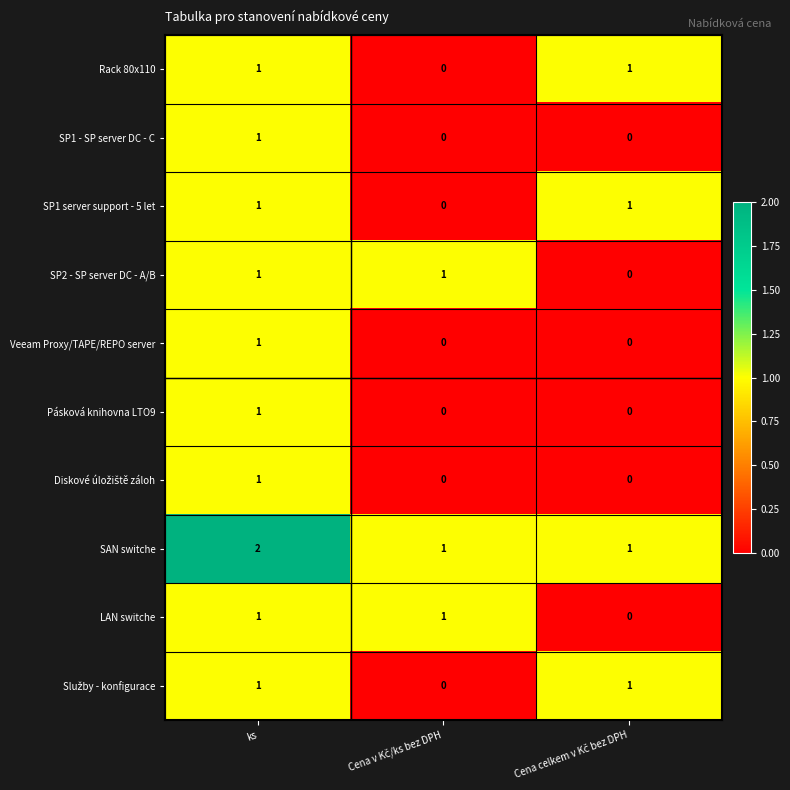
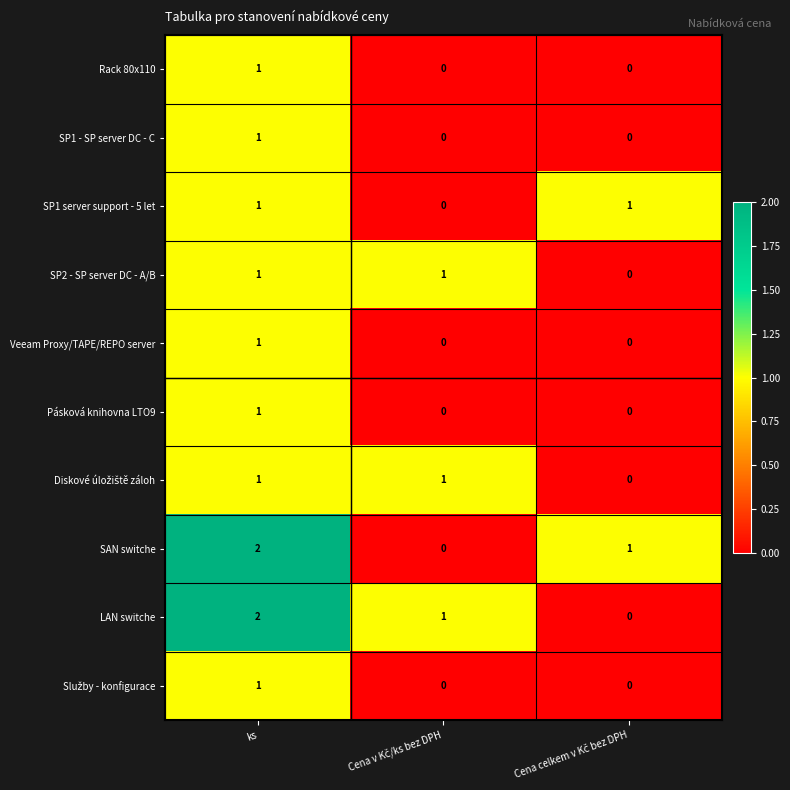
Rack 80x110, Cena celkem v Kč bez DPH: 1 -> 0
Diskové úložiště záloh, Cena v Kč/ks bez DPH: 0 -> 1
SAN switche, Cena v Kč/ks bez DPH: 1 -> 0
LAN switche, ks: 1 -> 2
Služby - konfigurace, Cena celkem v Kč bez DPH: 1 -> 0
